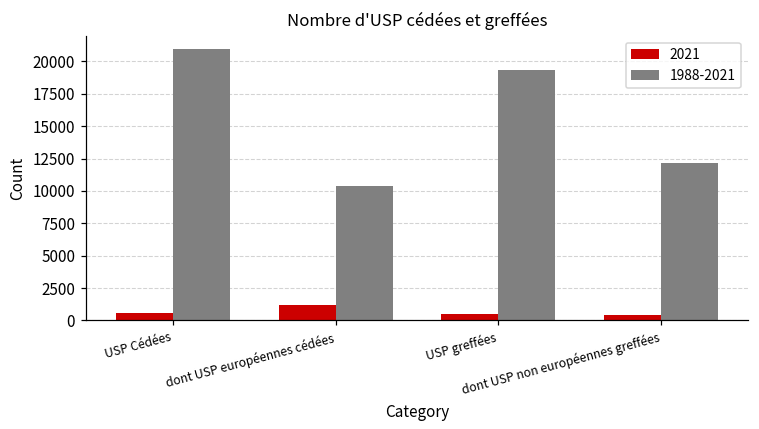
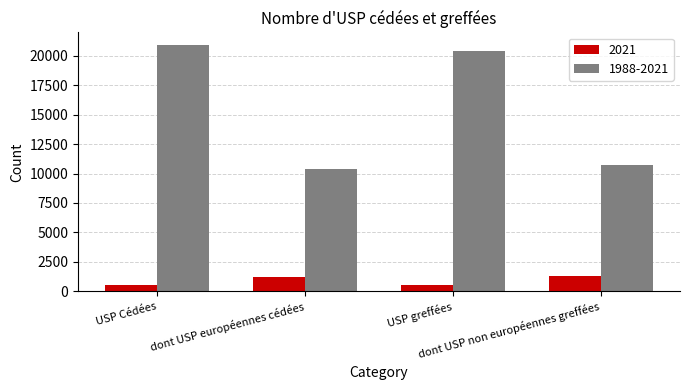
1988-2021, USP greffées: 19300 -> 20400
2021, dont USP non européennes greffées: 400 -> 1300
1988-2021, dont USP non européennes greffées: 12100 -> 10700
